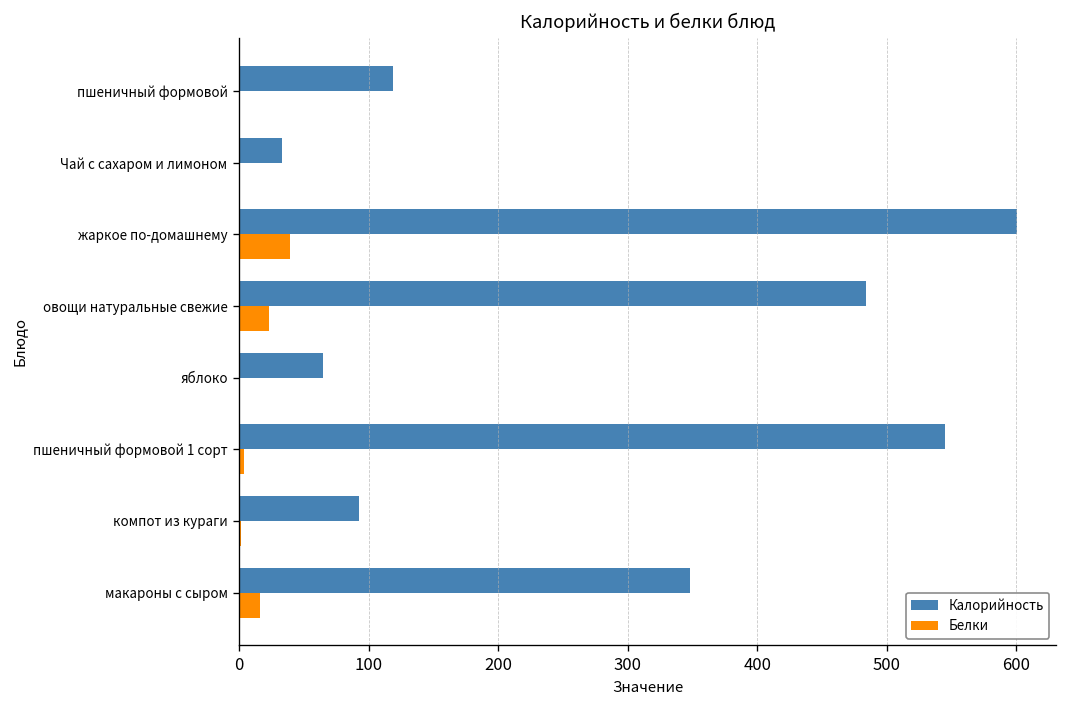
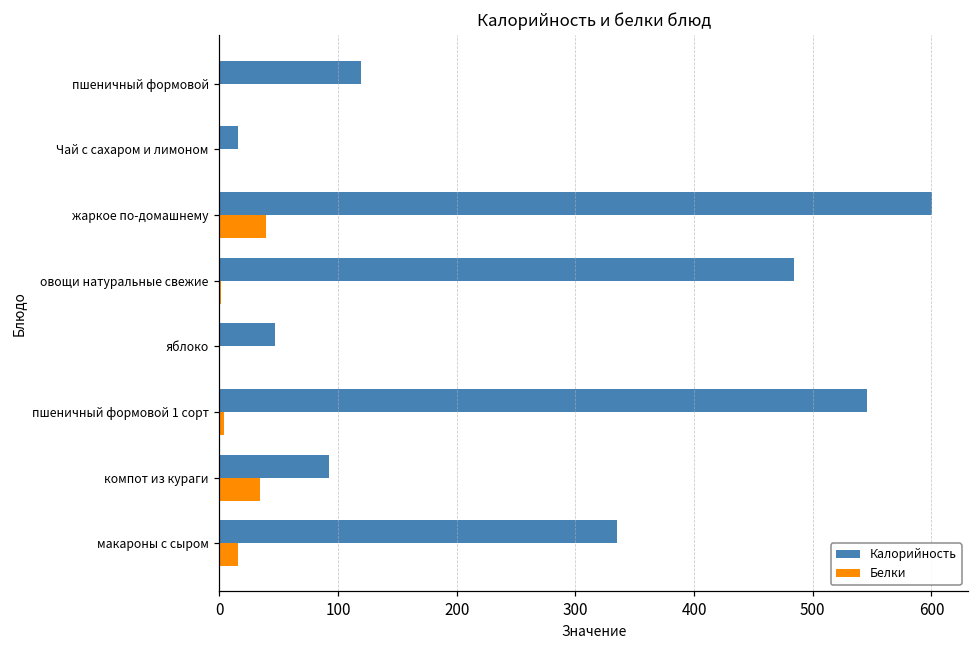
Калорийность, Чай с сахаром и лимоном: 33 -> 16
Белки, овощи натуральные свежие: 23 -> 1
Калорийность, яблоко: 65 -> 47
Белки, компот из кураги: 1 -> 34
Калорийность, макароны с сыром: 349 -> 335
